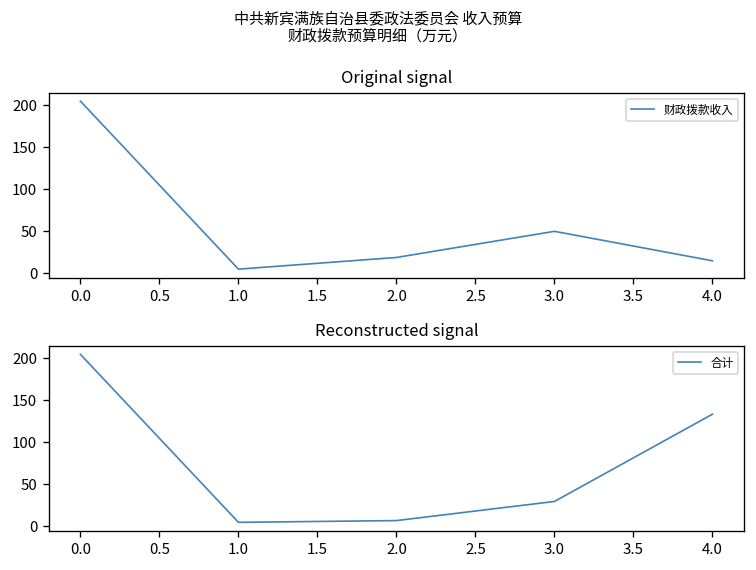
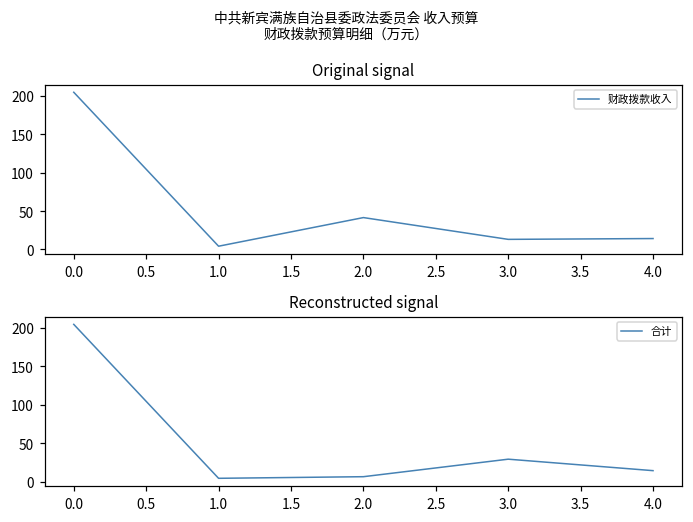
Original signal, 2.0: 20 -> 40
Original signal, 3.0: 50 -> 10
Reconstructed signal, 4.0: 130 -> 10
